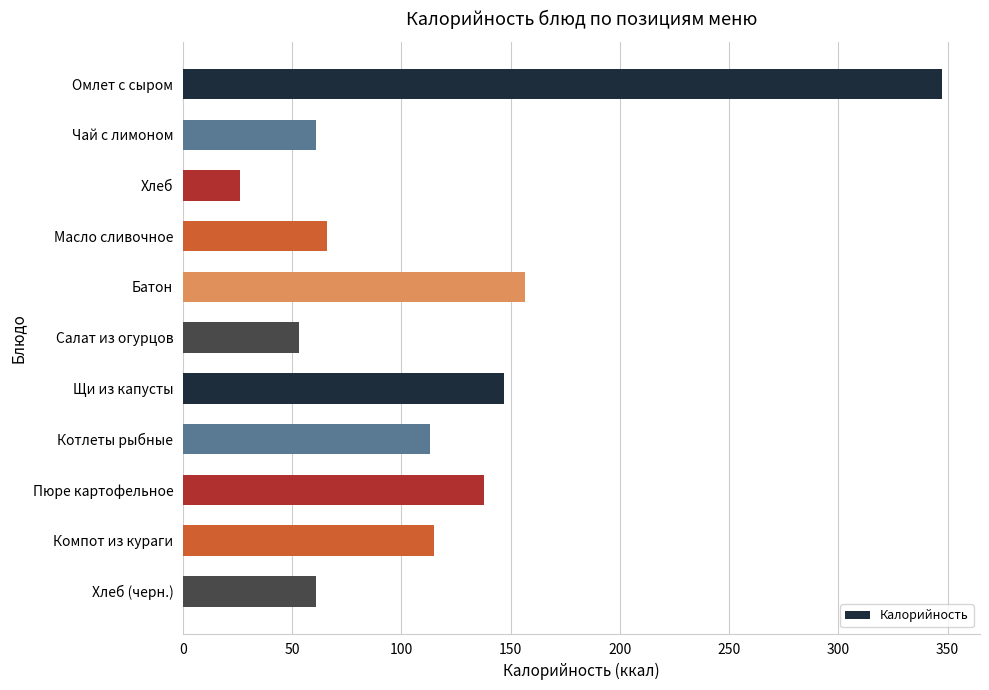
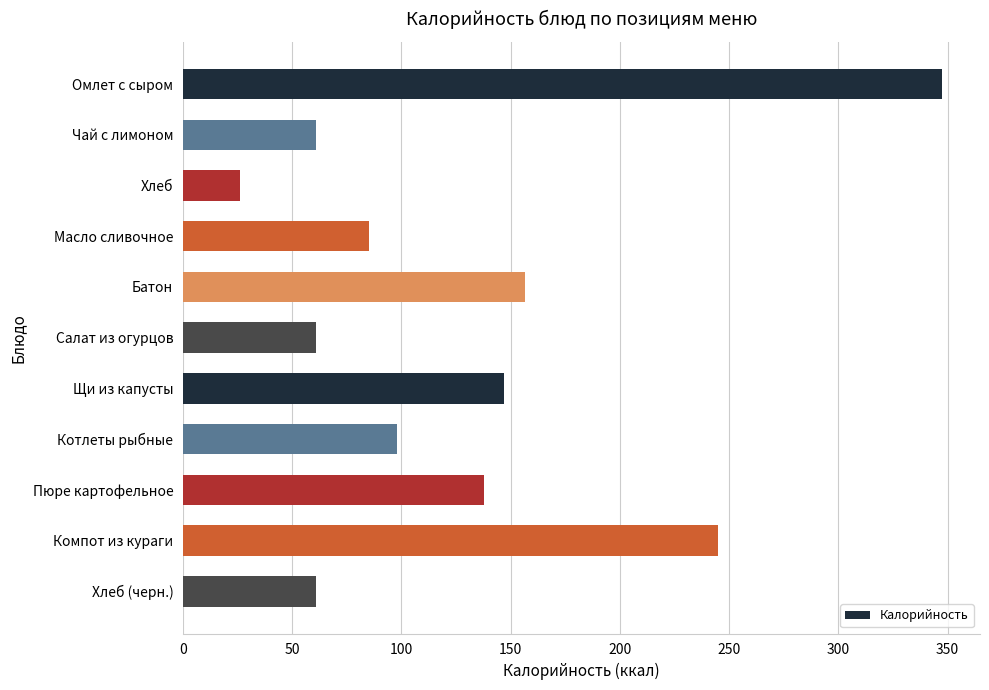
Масло сливочное: 66 -> 85
Салат из огурцов: 53 -> 61
Котлеты рыбные: 113 -> 98
Компот из кураги: 115 -> 245
